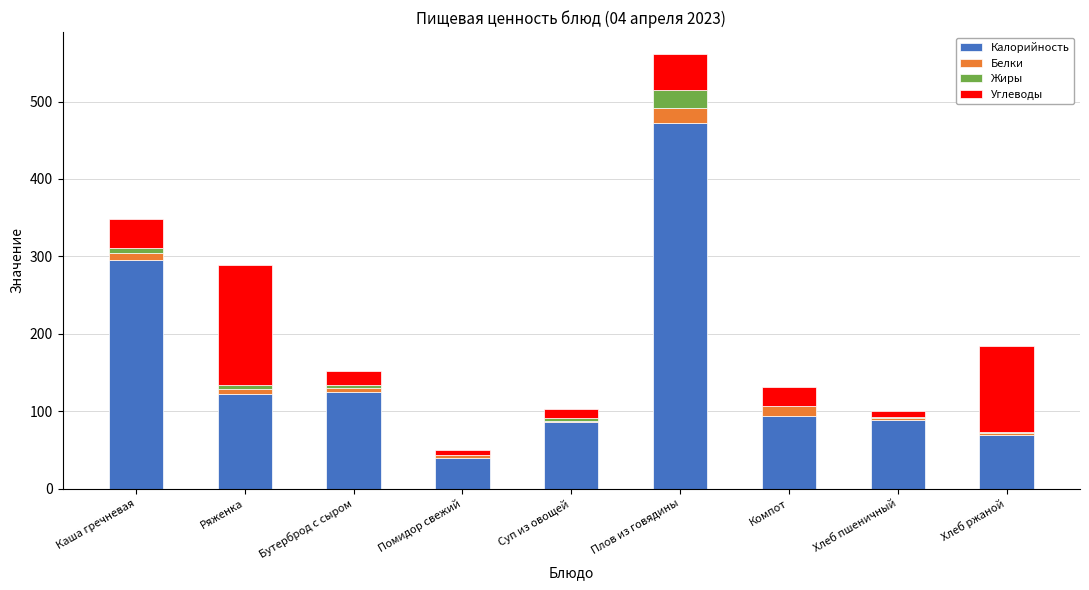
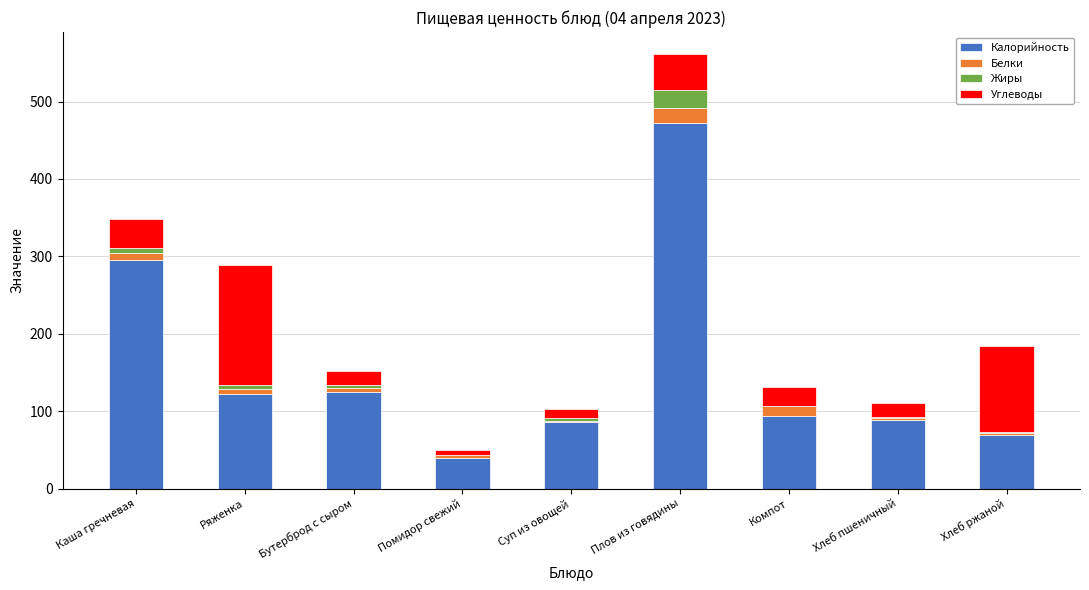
Углеводы, Хлеб пшеничный: 10 -> 20
